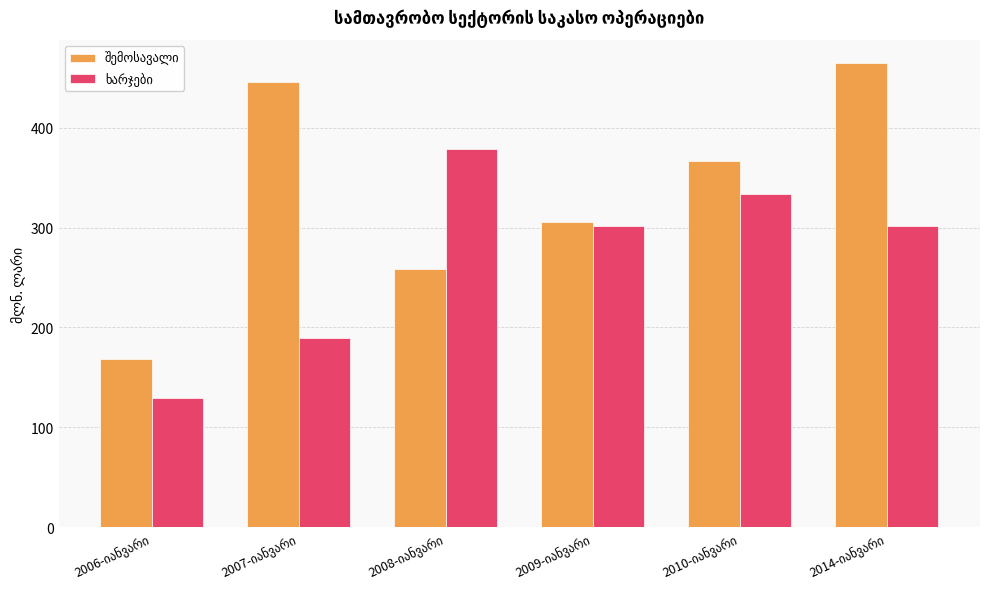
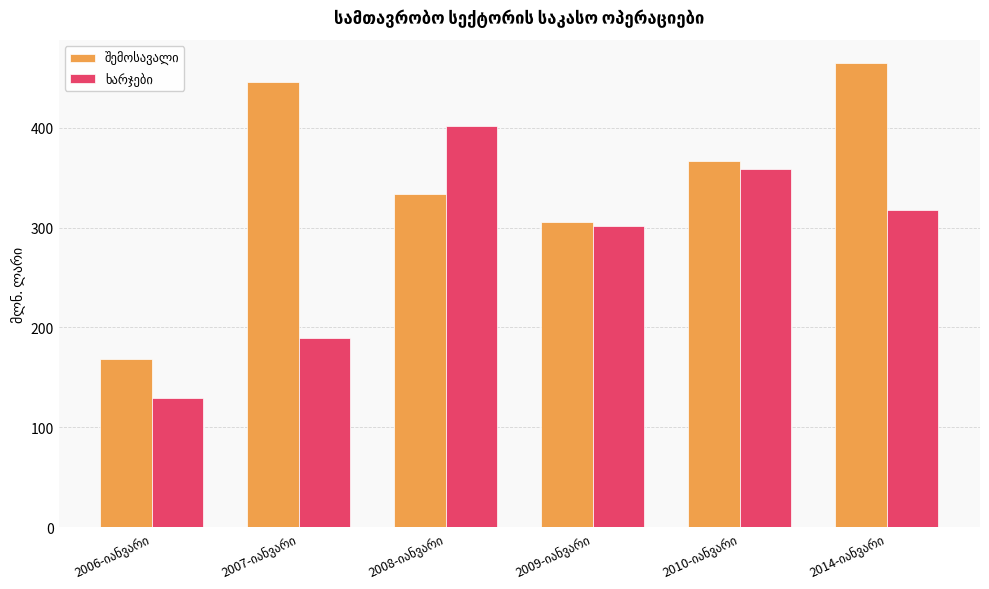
შემოსავალი, 2008-იანვარი: 260 -> 330
ხარჯები, 2008-იანვარი: 380 -> 400
ხარჯები, 2010-იანვარი: 330 -> 360
ხარჯები, 2014-იანვარი: 300 -> 320
